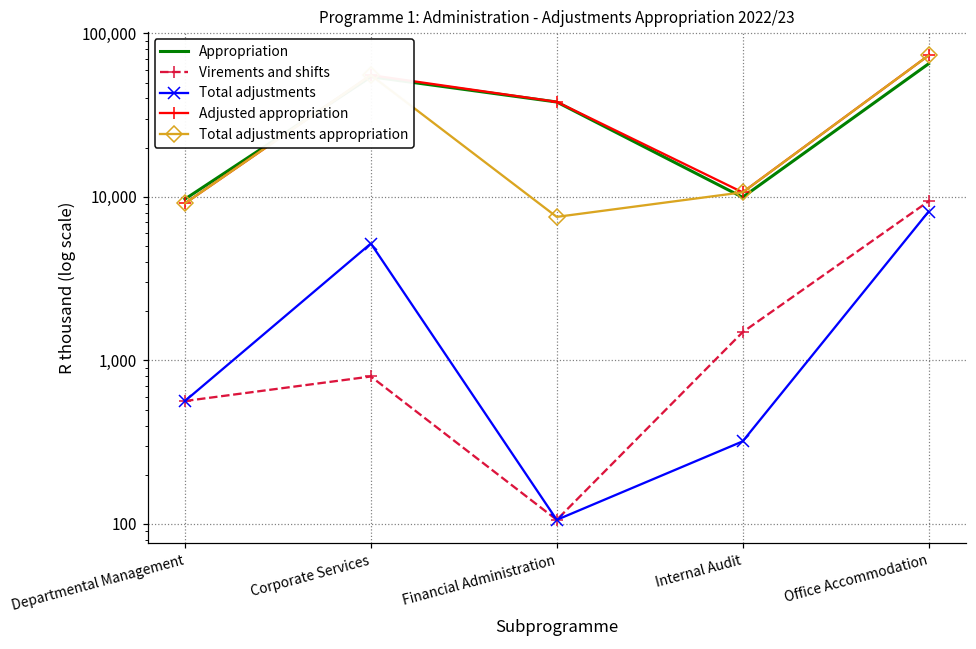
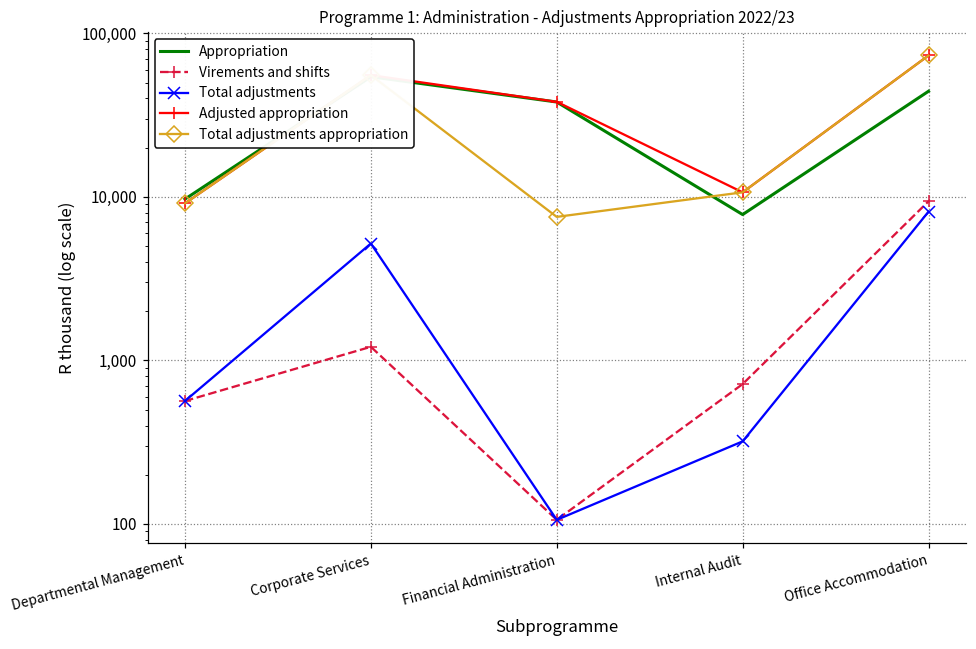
Virements and shifts, Corporate Services: 800 -> 1,200
Appropriation, Internal Audit: 10,000 -> 8,000
Virements and shifts, Internal Audit: 1,500 -> 700
Appropriation, Office Accommodation: 70,000 -> 44,000
